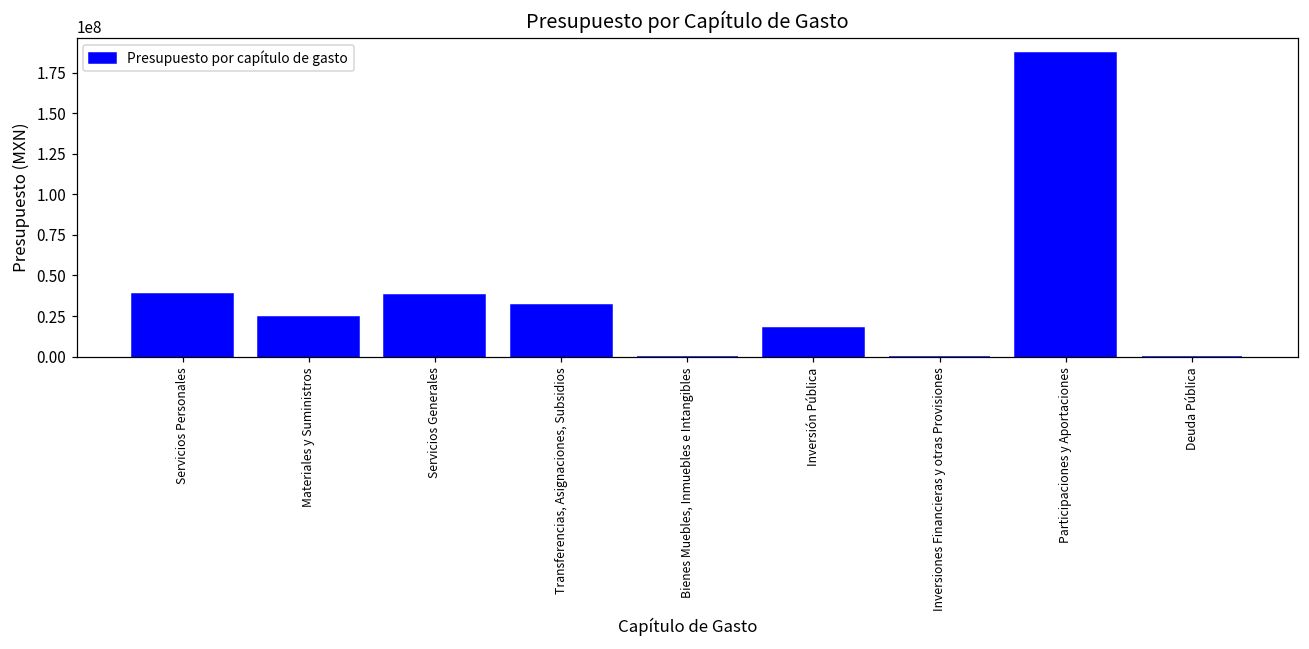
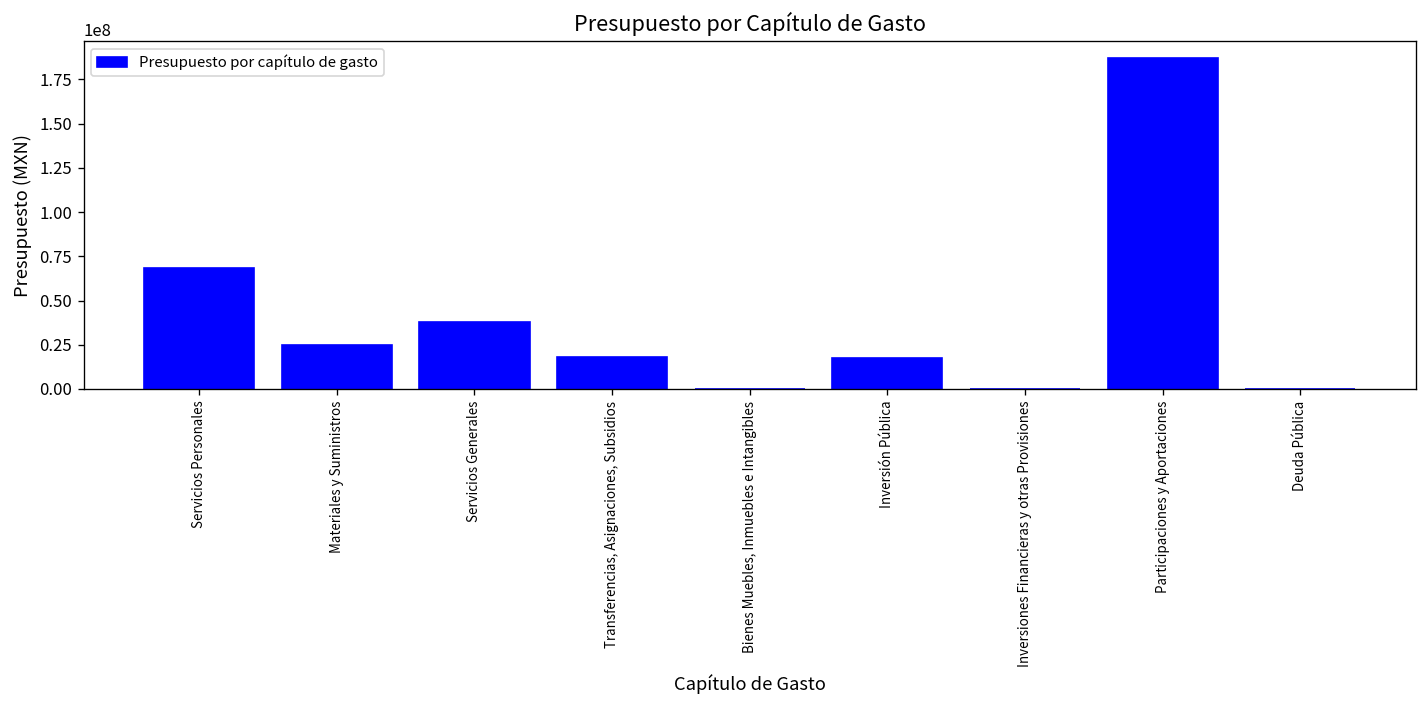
Servicios Personales: 38000000 -> 69000000
Transferencias, Asignaciones, Subsidios: 32000000 -> 18000000
